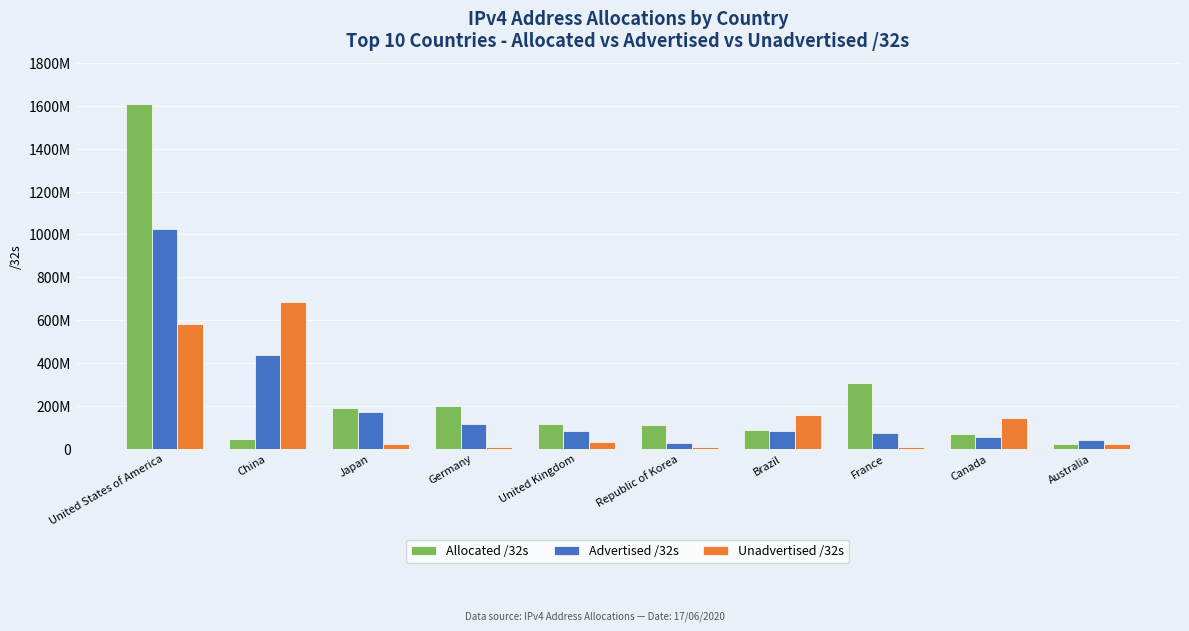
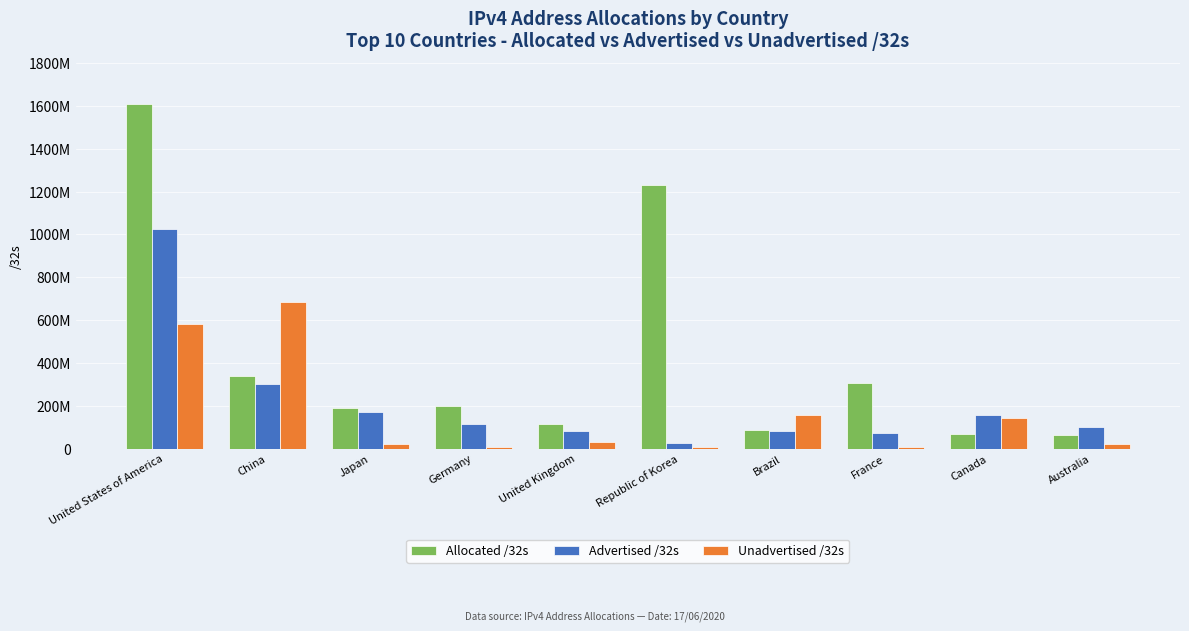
Allocated /32s, China: 40000000 -> 340000000
Advertised /32s, China: 440000000 -> 300000000
Allocated /32s, Republic of Korea: 110000000 -> 1230000000
Advertised /32s, Canada: 50000000 -> 160000000
Allocated /32s, Australia: 20000000 -> 60000000
Advertised /32s, Australia: 40000000 -> 100000000
